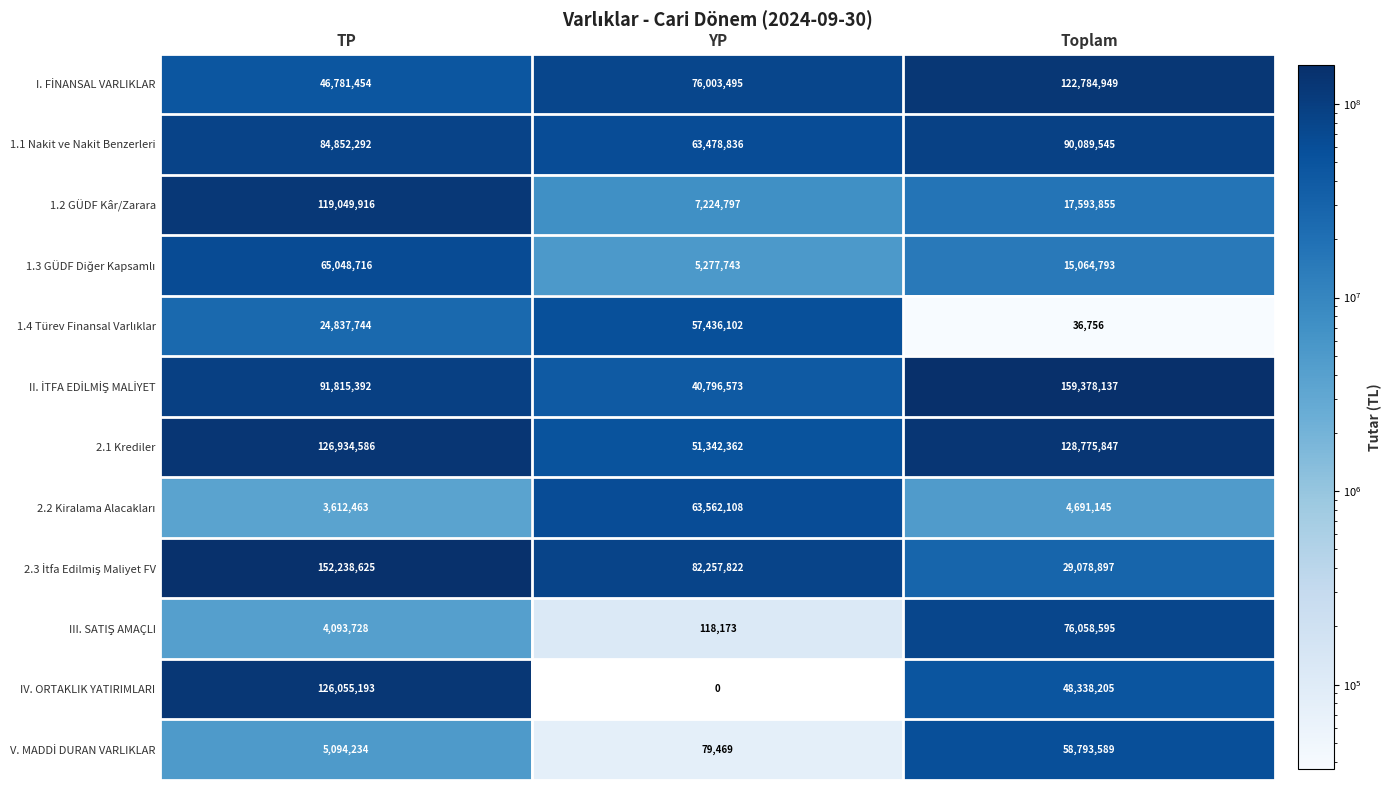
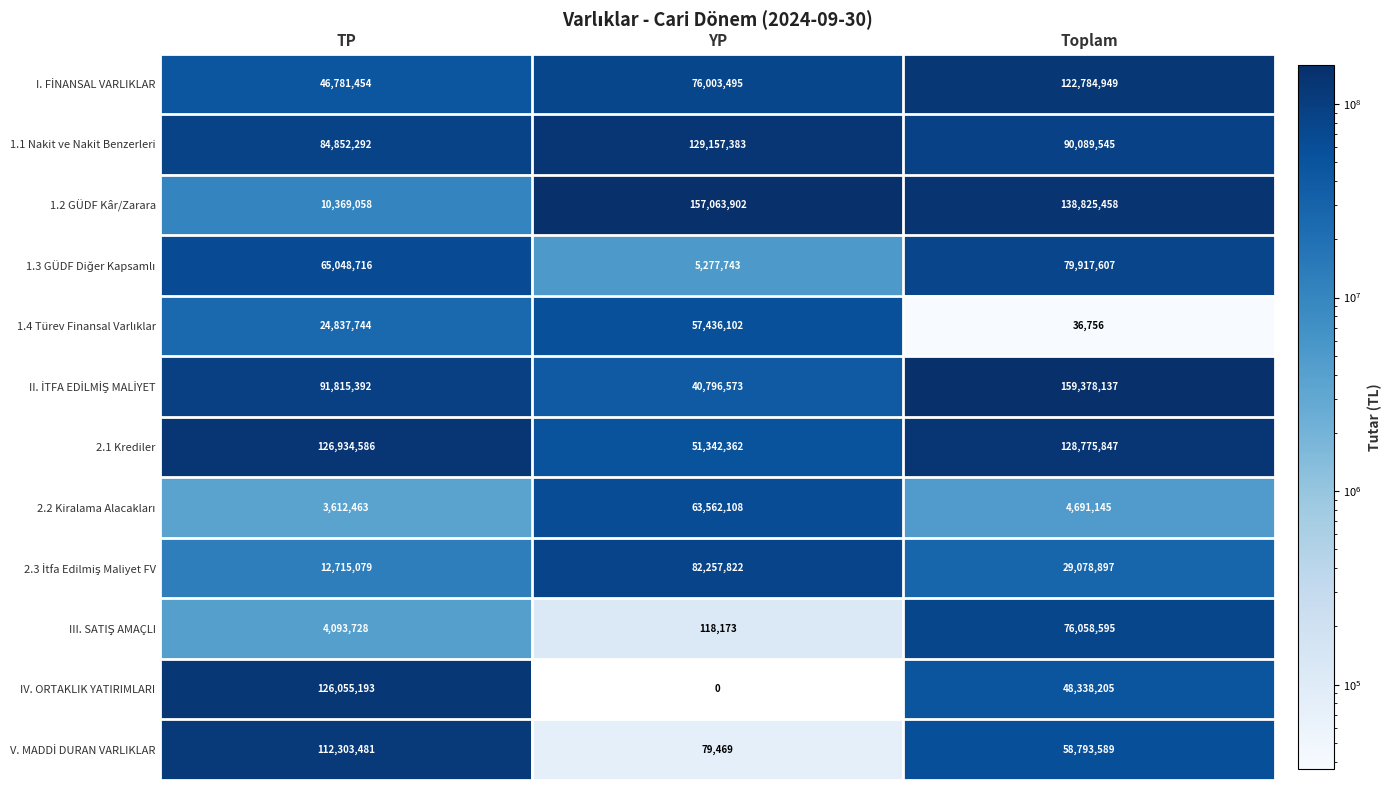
1.1 Nakit ve Nakit Benzerleri, YP: 63,478,836 -> 129,157,383
1.2 GÜDF Kâr/Zarara, TP: 119,049,916 -> 10,369,058
1.2 GÜDF Kâr/Zarara, YP: 7,224,797 -> 157,063,902
1.2 GÜDF Kâr/Zarara, Toplam: 17,593,855 -> 138,825,458
1.3 GÜDF Diğer Kapsamlı, Toplam: 15,064,793 -> 79,917,607
2.3 İtfa Edilmiş Maliyet FV, TP: 152,238,625 -> 12,715,079
V. MADDİ DURAN VARLIKLAR, TP: 5,094,234 -> 112,303,481
